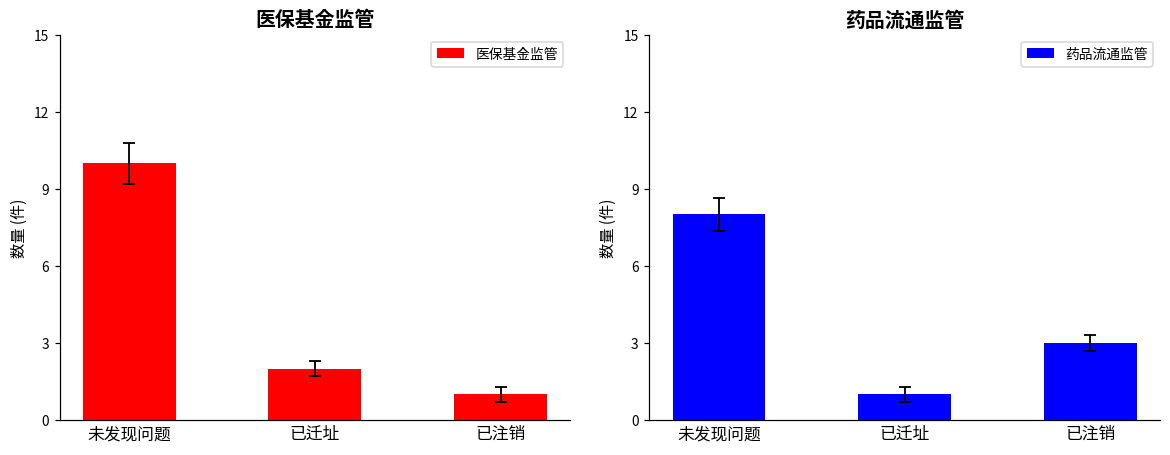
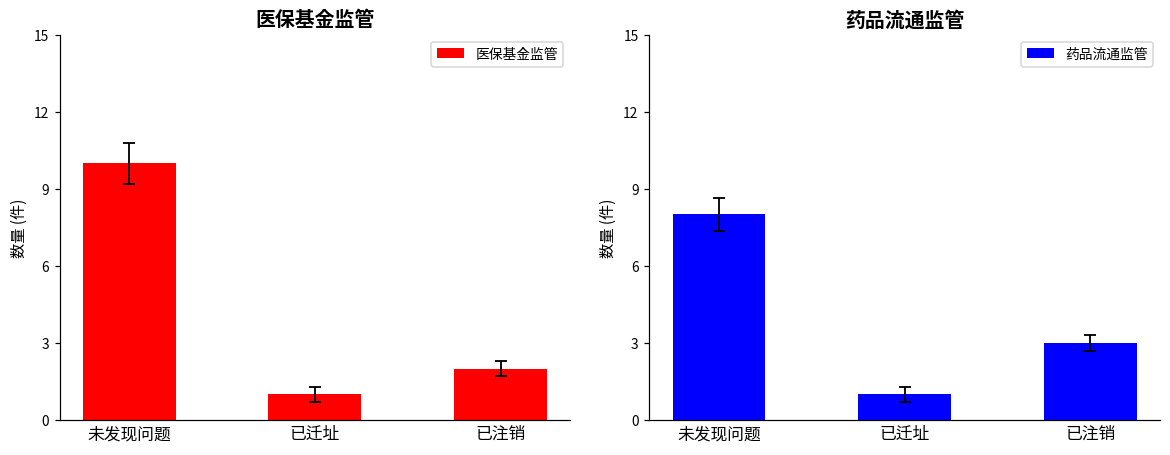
医保基金监管, 医保基金监管, 已迁址: 2 -> 1
医保基金监管, 医保基金监管, 已注销: 1 -> 2
